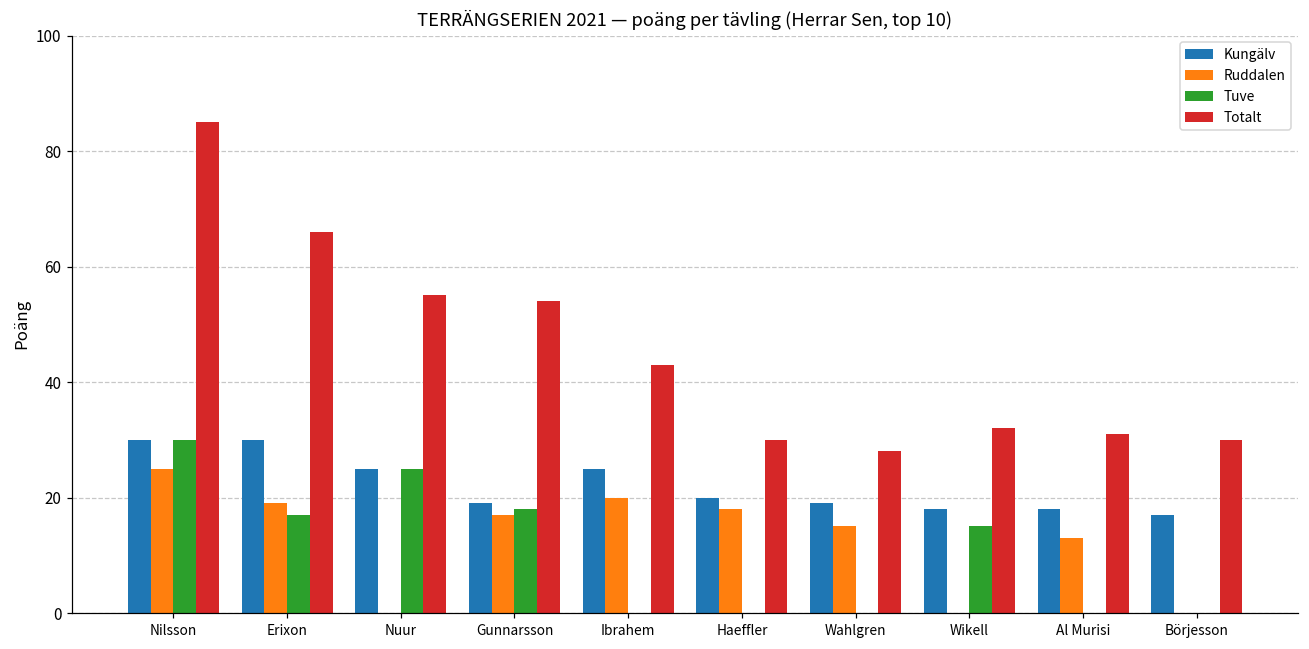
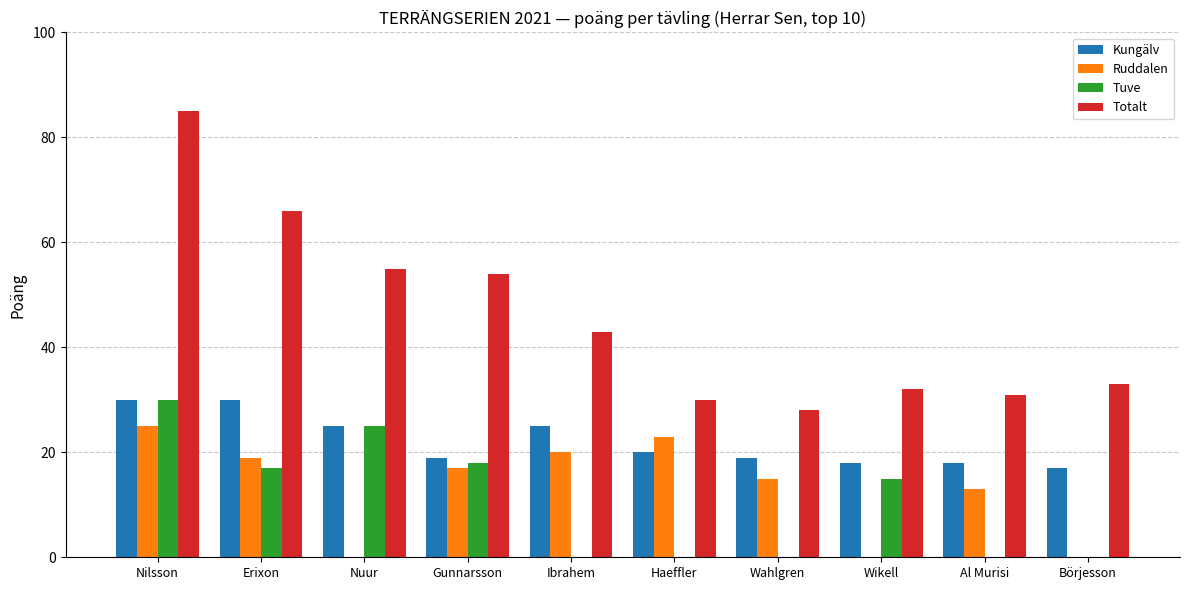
Ruddalen, Haeffler: 18 -> 23
Totalt, Börjesson: 30 -> 33
